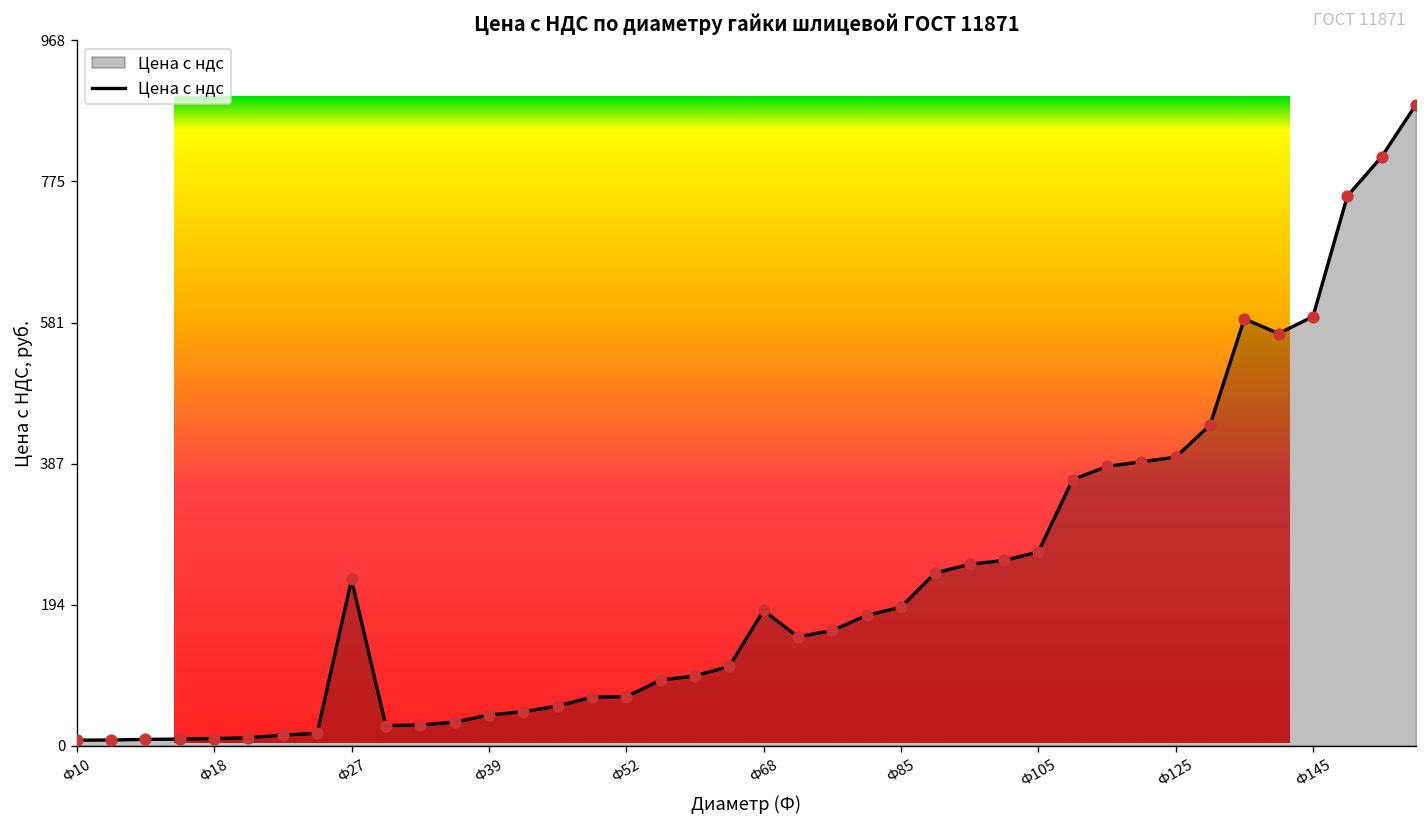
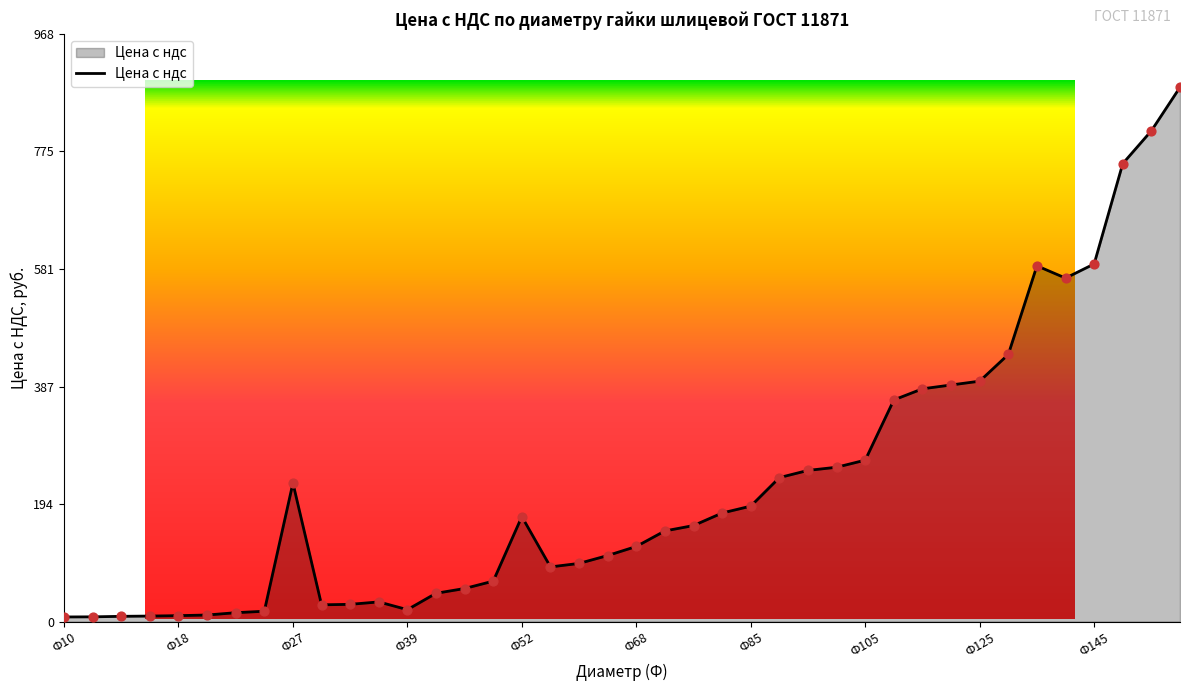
Цена с НДС по диаметру гайки шлицевой ГОСТ 11871, Ф39: 40 -> 20
Цена с НДС по диаметру гайки шлицевой ГОСТ 11871, Ф52: 70 -> 170
Цена с НДС по диаметру гайки шлицевой ГОСТ 11871, Ф68: 190 -> 120
